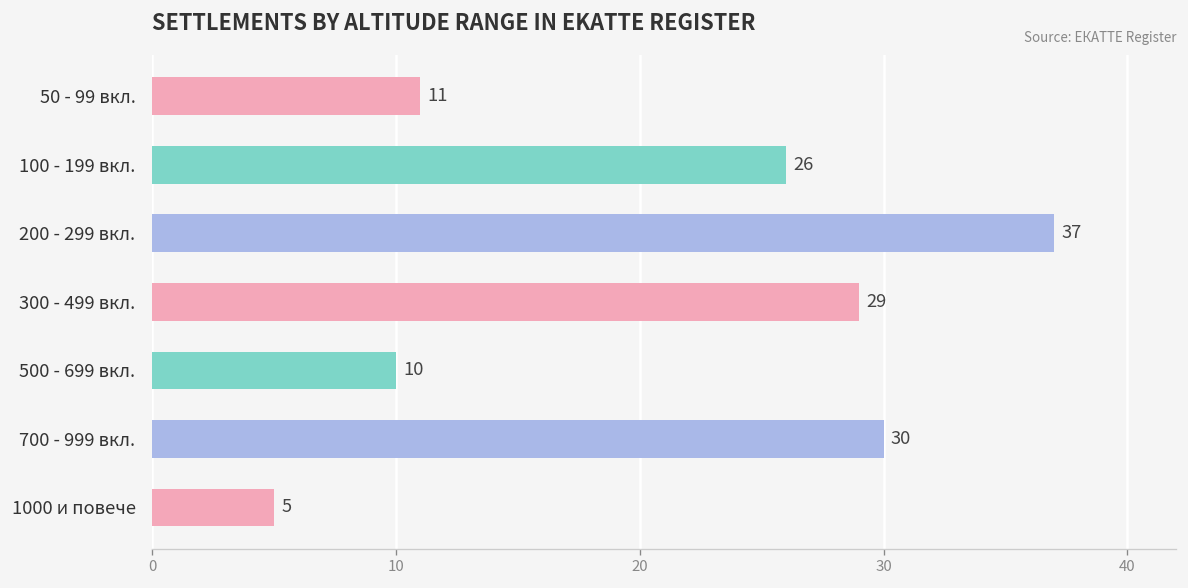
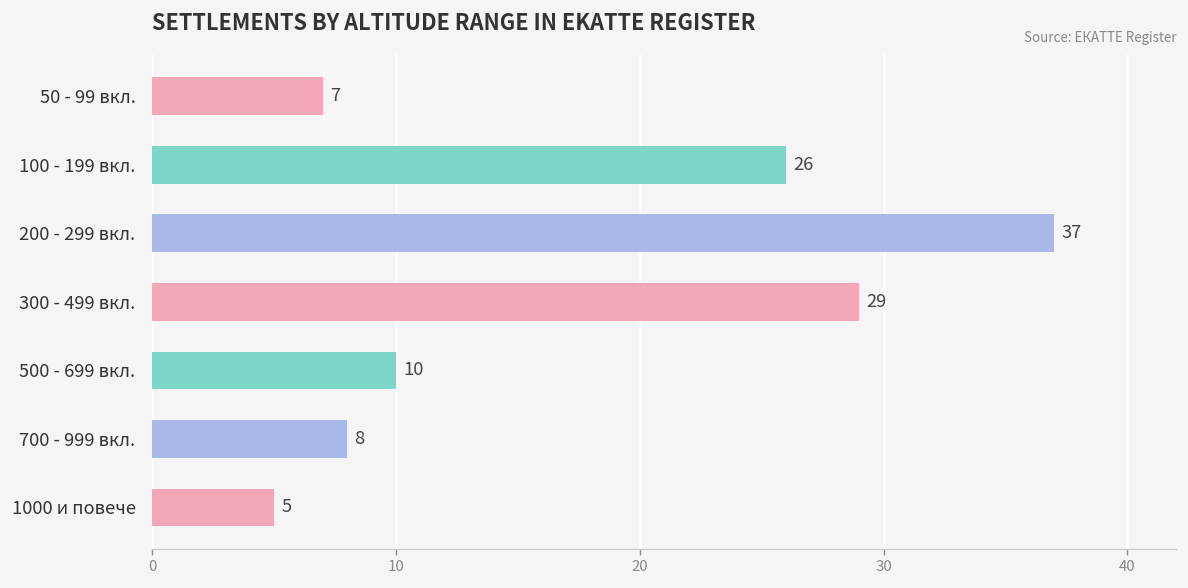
50 - 99 вкл.: 11 -> 7
700 - 999 вкл.: 30 -> 8
